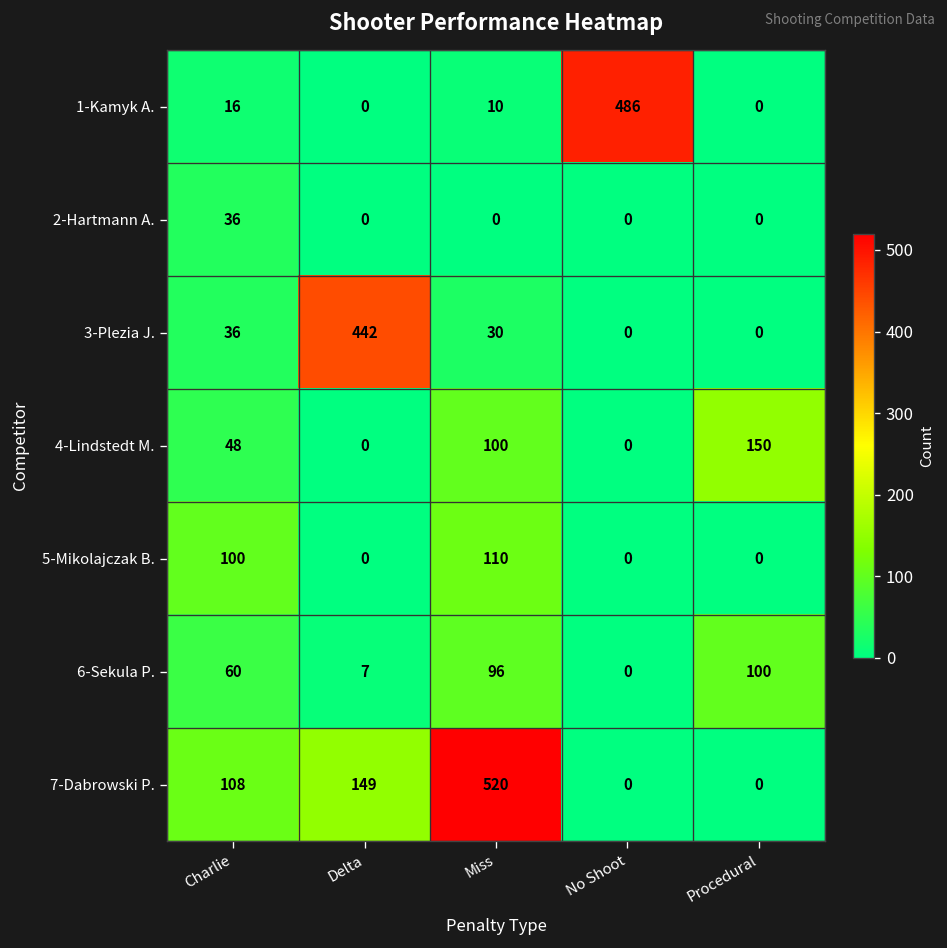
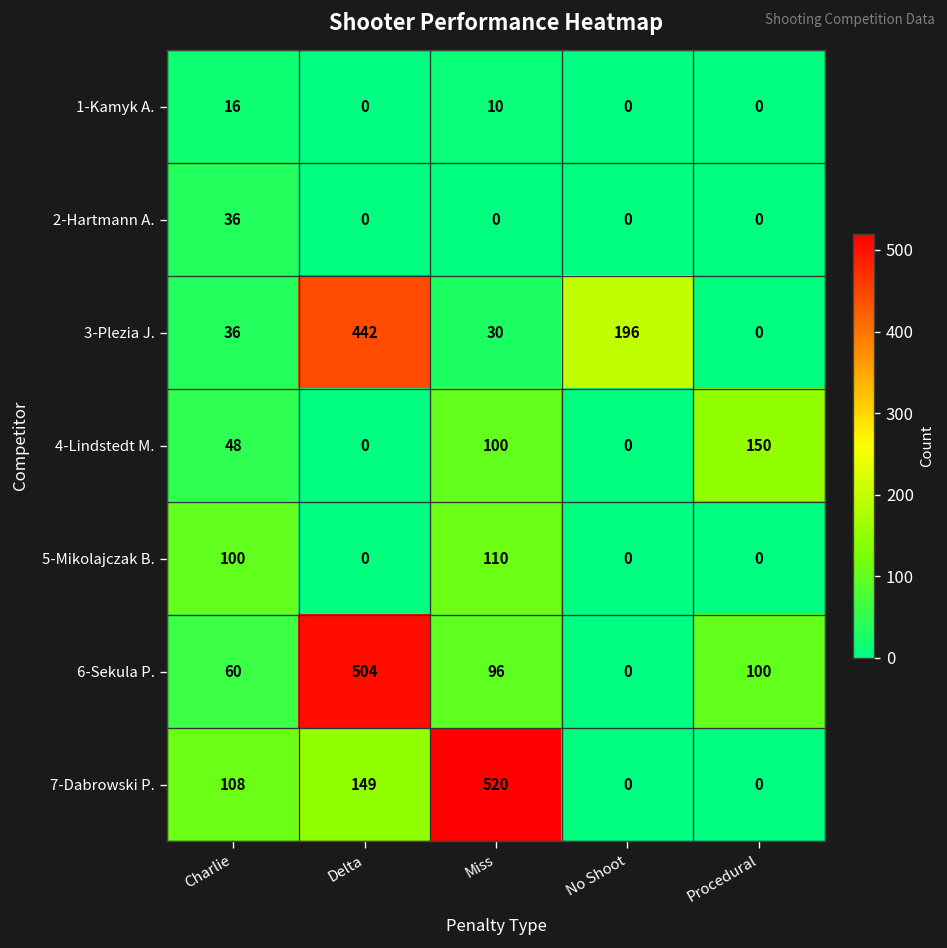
1-Kamyk A., No Shoot: 486 -> 0
3-Plezia J., No Shoot: 0 -> 196
6-Sekula P., Delta: 7 -> 504
